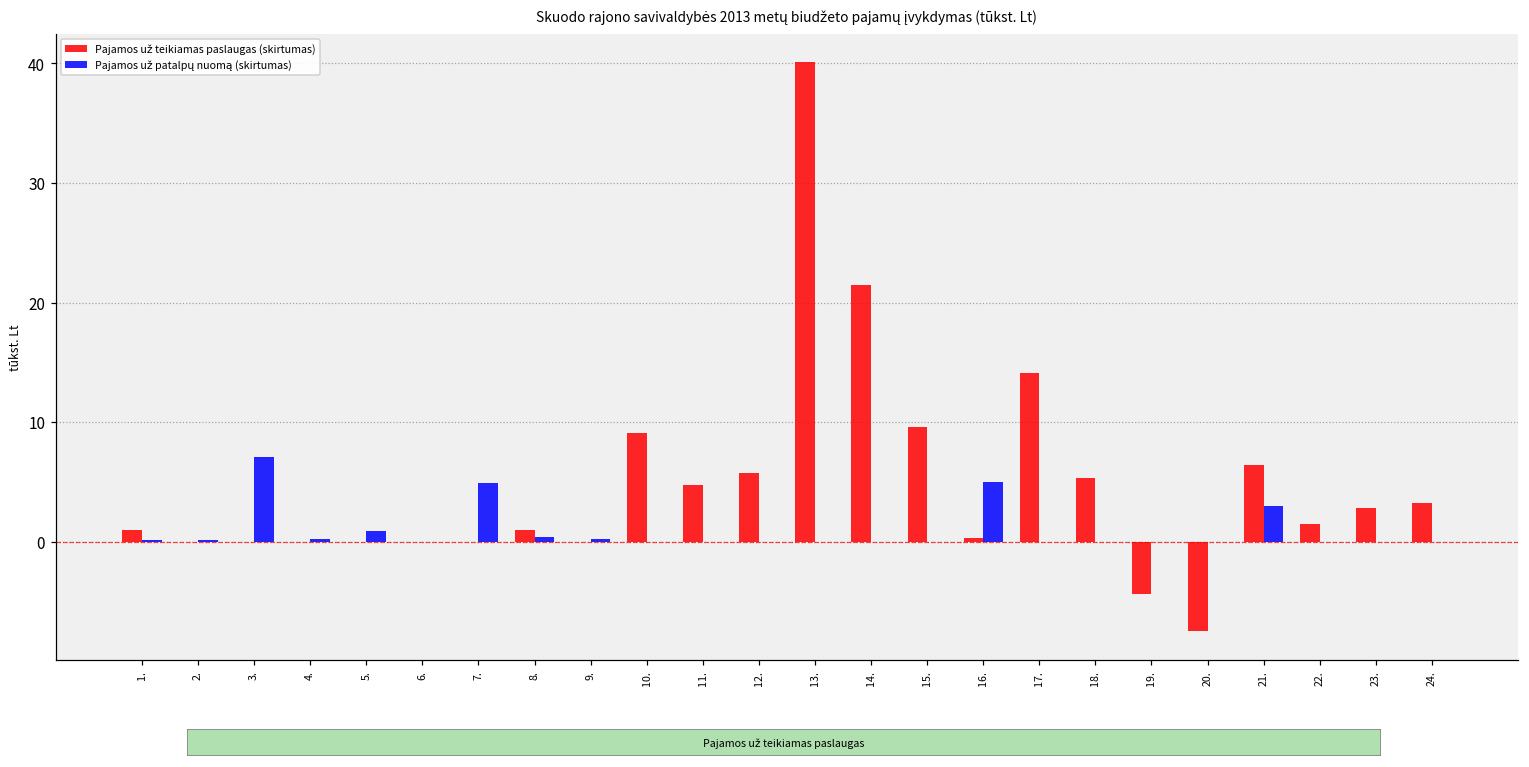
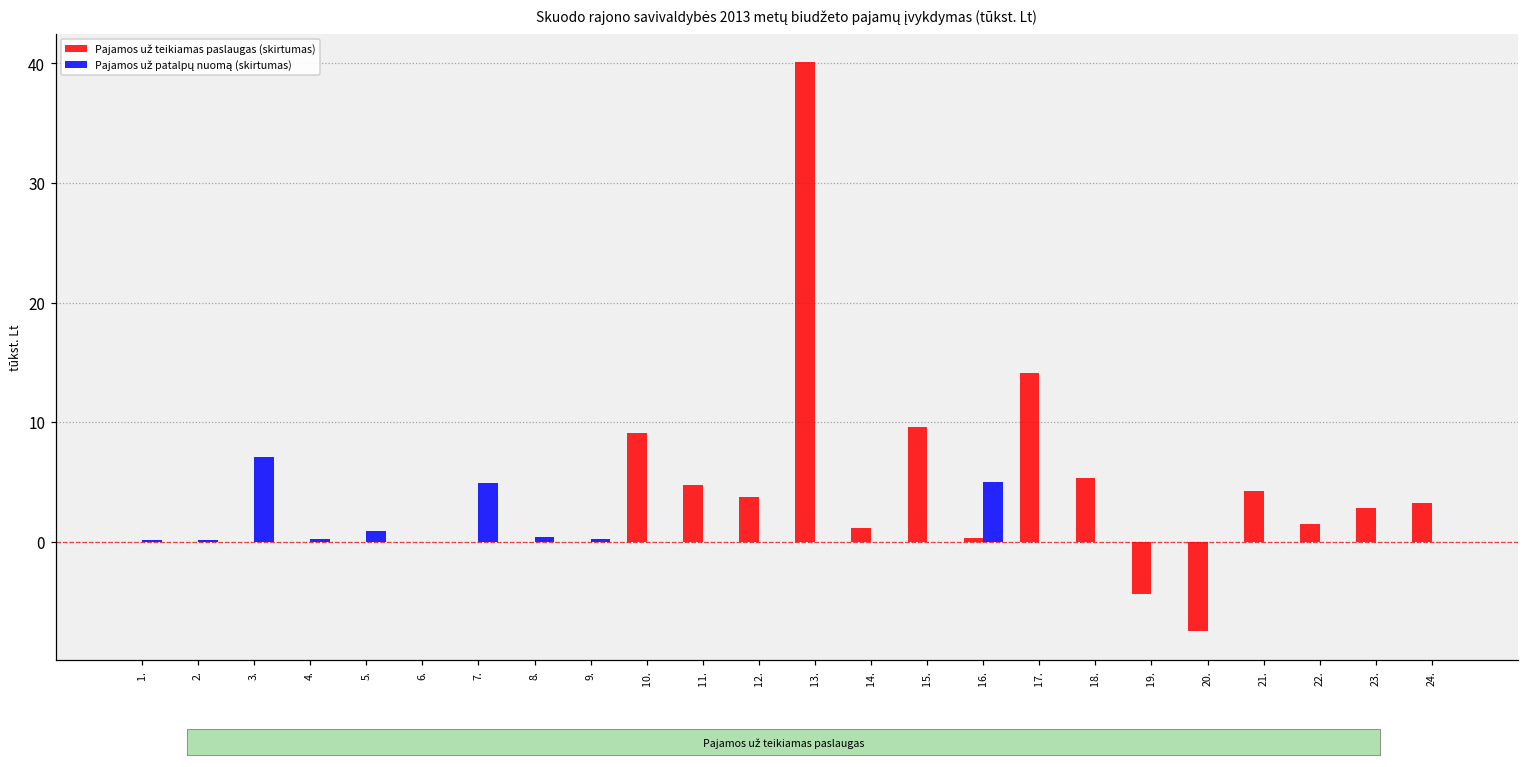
Pajamos už teikiamas paslaugas (skirtumas), 1.: 1 -> 0
Pajamos už teikiamas paslaugas (skirtumas), 8.: 1 -> 0
Pajamos už teikiamas paslaugas (skirtumas), 12.: 5.7 -> 3.7
Pajamos už teikiamas paslaugas (skirtumas), 14.: 21.5 -> 1.1
Pajamos už teikiamas paslaugas (skirtumas), 21.: 6.4 -> 4.2
Pajamos už patalpų nuomą (skirtumas), 21.: 3 -> 0
